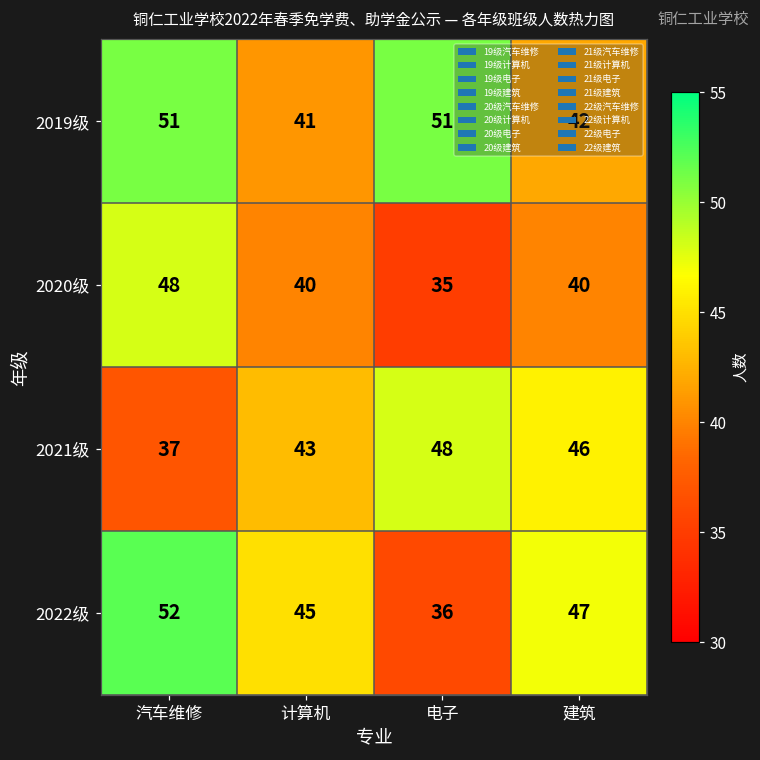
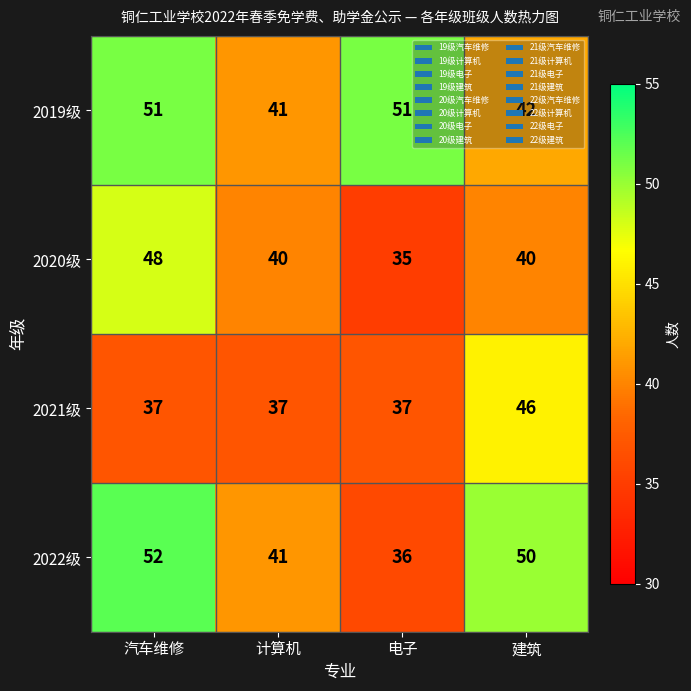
2021级, 计算机: 43 -> 37
2021级, 电子: 48 -> 37
2022级, 计算机: 45 -> 41
2022级, 建筑: 47 -> 50
